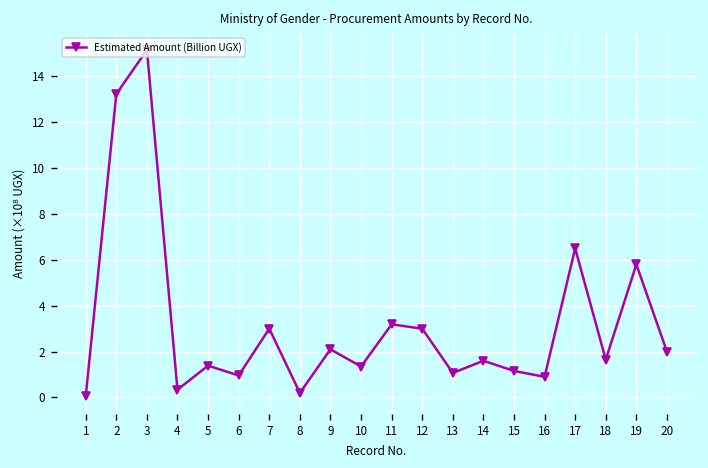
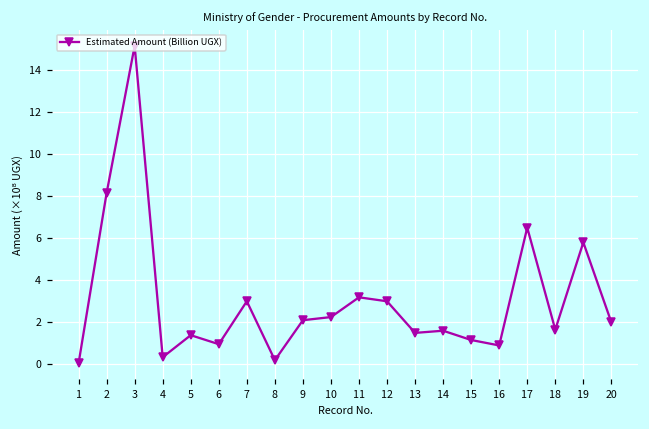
2: 13.2 -> 8.1
10: 1.4 -> 2.2
13: 1.1 -> 1.5
